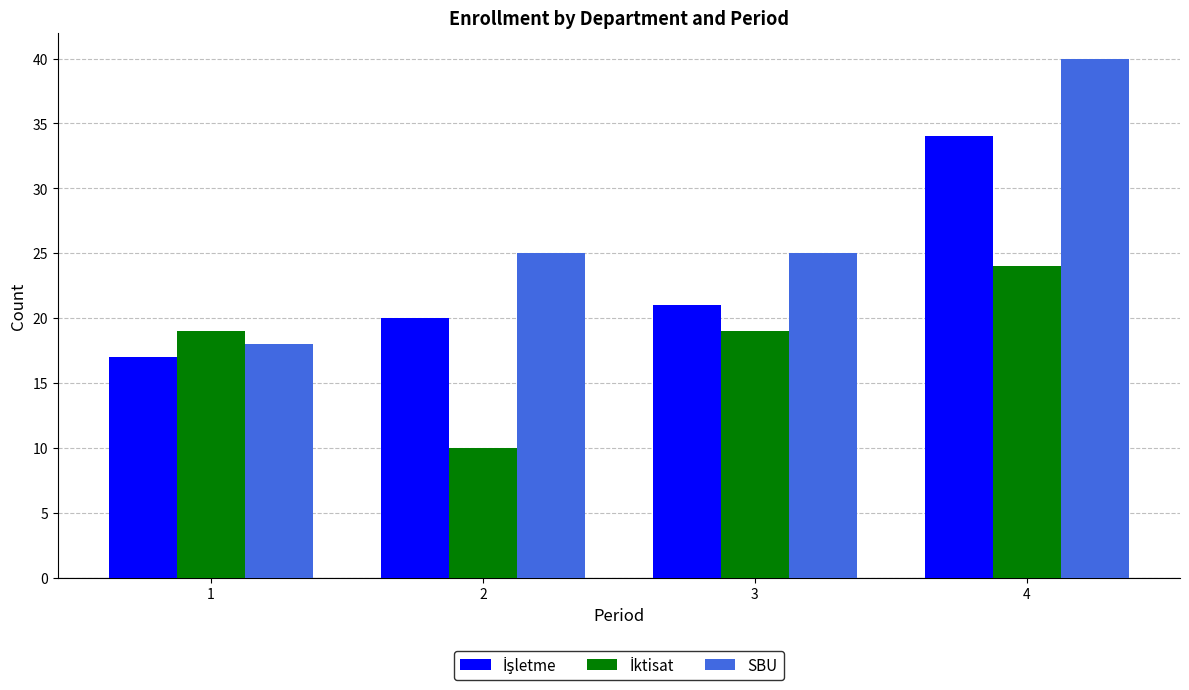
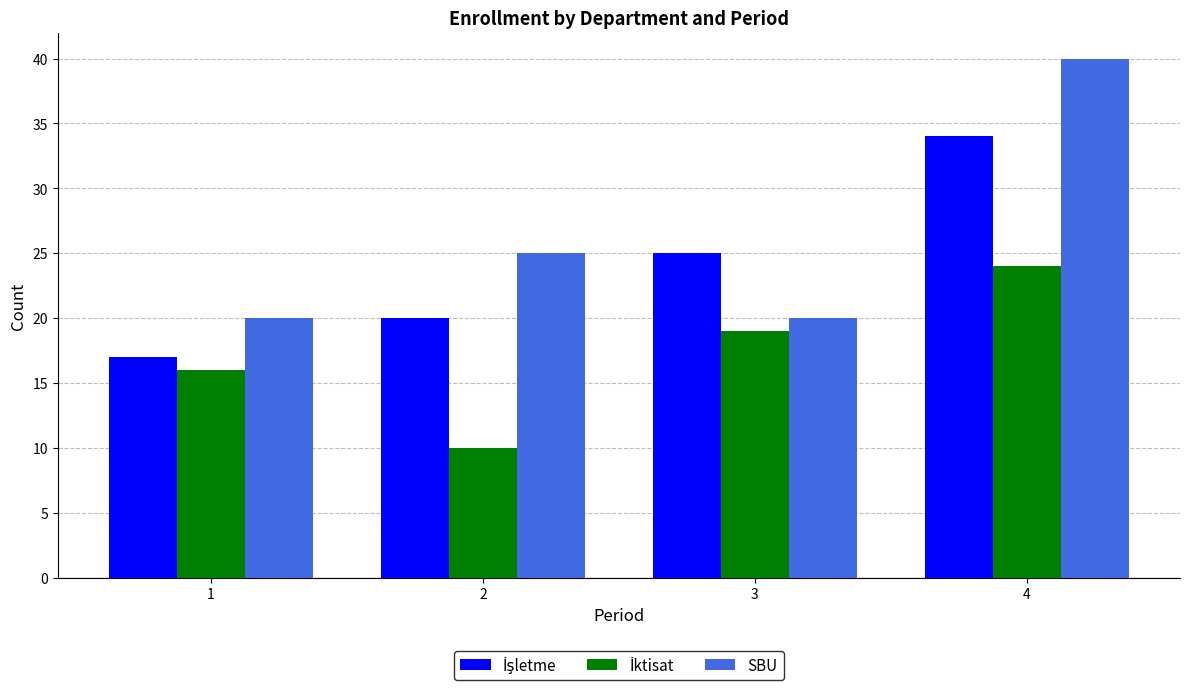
İktisat, 1: 19 -> 16
SBU, 1: 18 -> 20
İşletme, 3: 21 -> 25
SBU, 3: 25 -> 20
